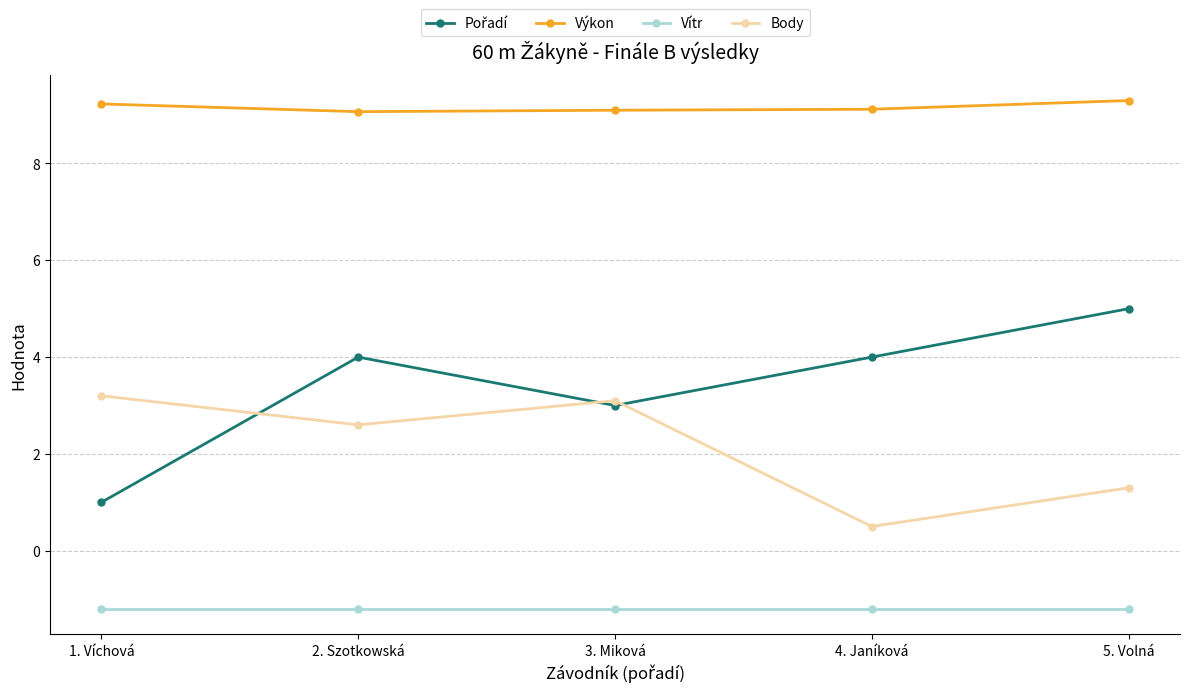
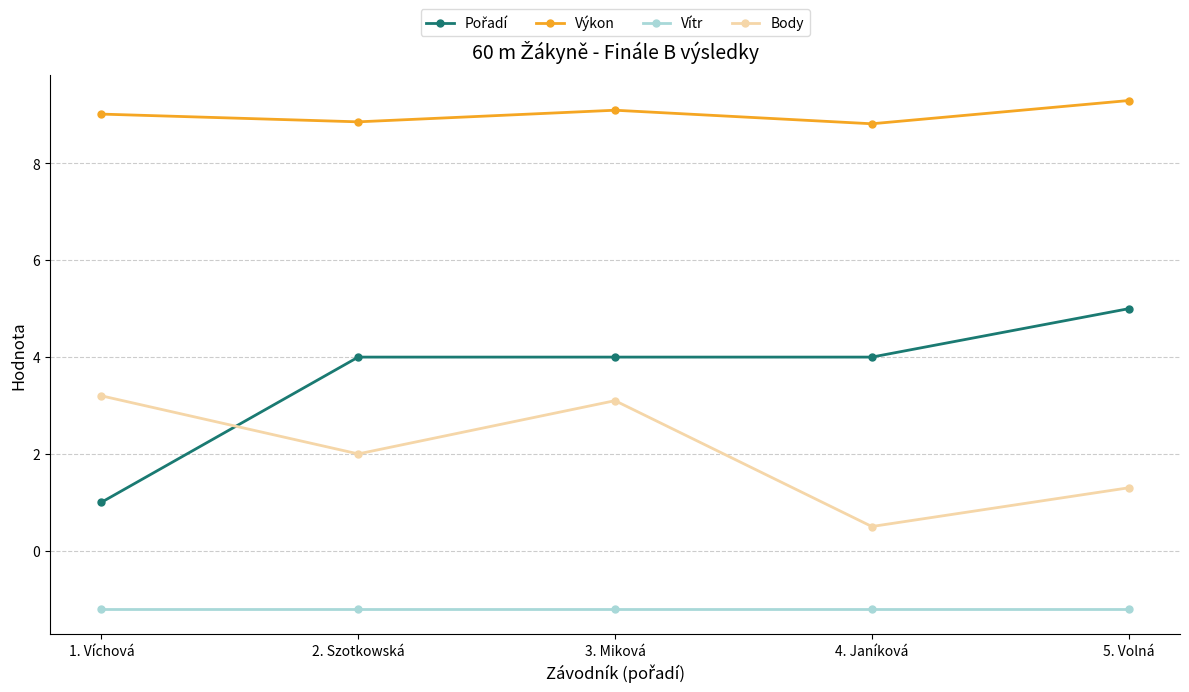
Výkon, 1. Víchová: 9.2 -> 9.0
Výkon, 2. Szotkowská: 9.1 -> 8.9
Body, 2. Szotkowská: 2.6 -> 2.0
Pořadí, 3. Miková: 3 -> 4
Výkon, 4. Janíková: 9.1 -> 8.8
